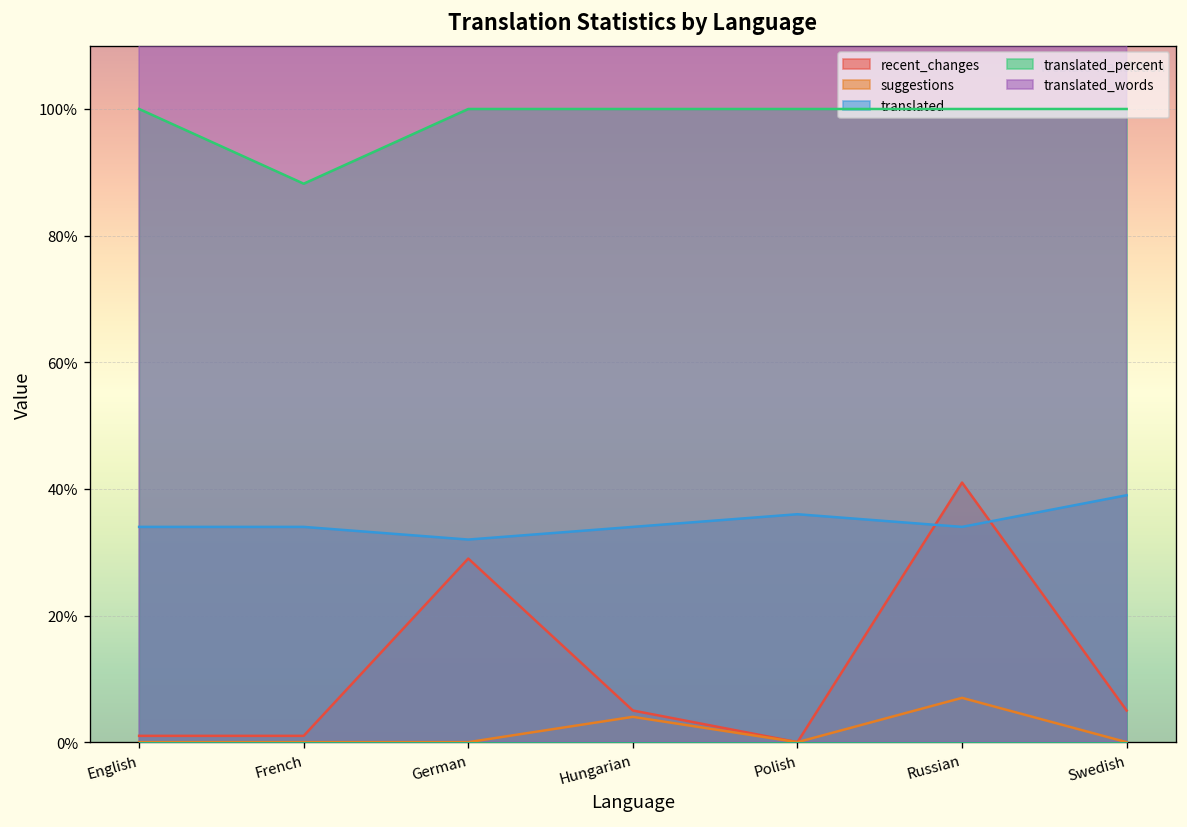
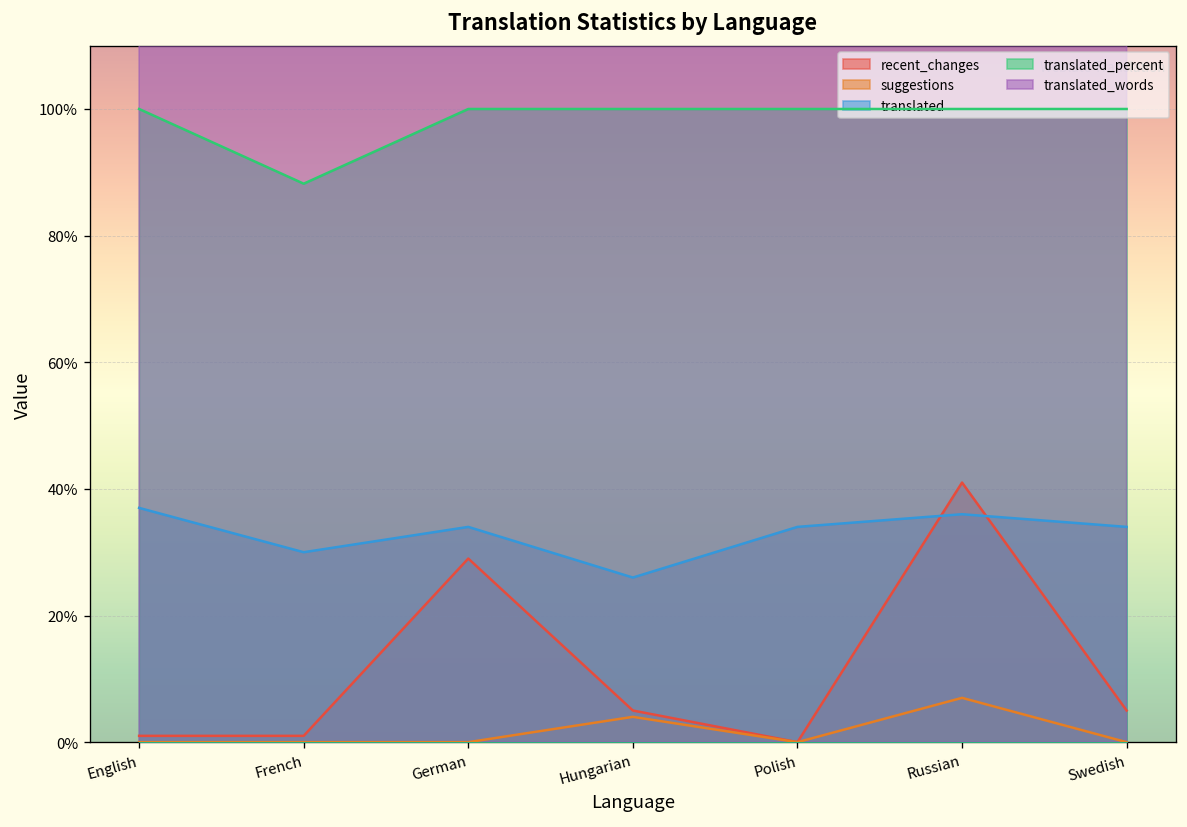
translated, English: 34% -> 37%
translated, French: 34% -> 30%
translated, German: 32% -> 34%
translated, Hungarian: 34% -> 26%
translated, Polish: 36% -> 34%
translated, Russian: 34% -> 36%
translated, Swedish: 39% -> 34%
